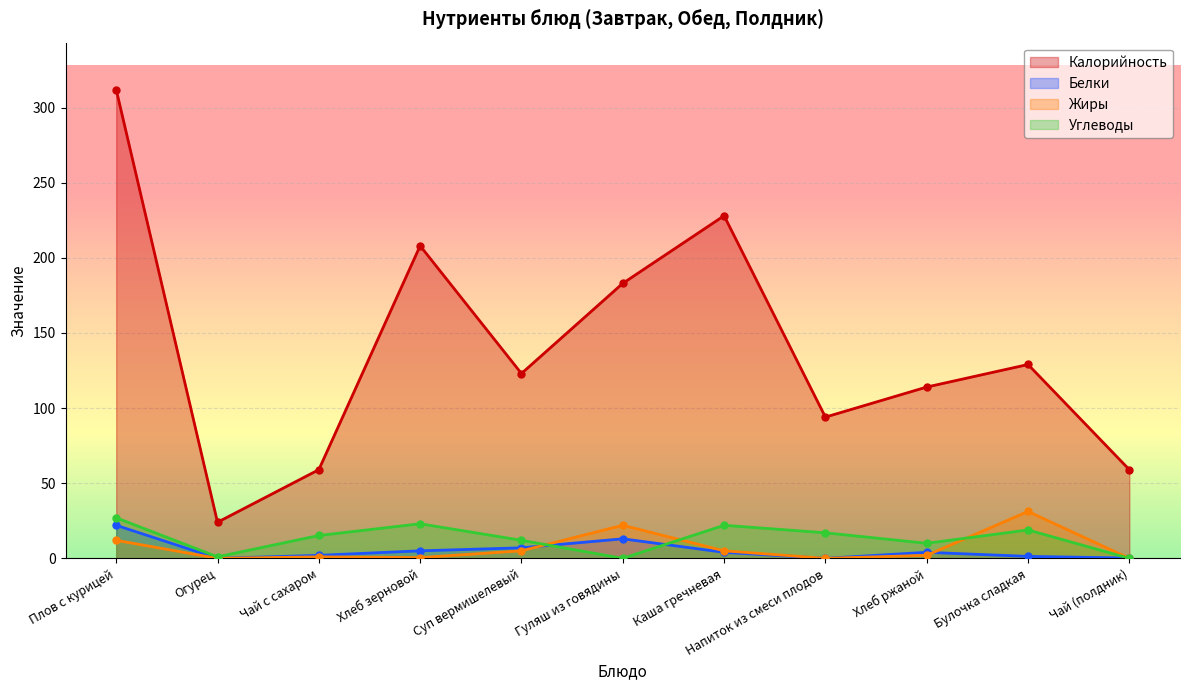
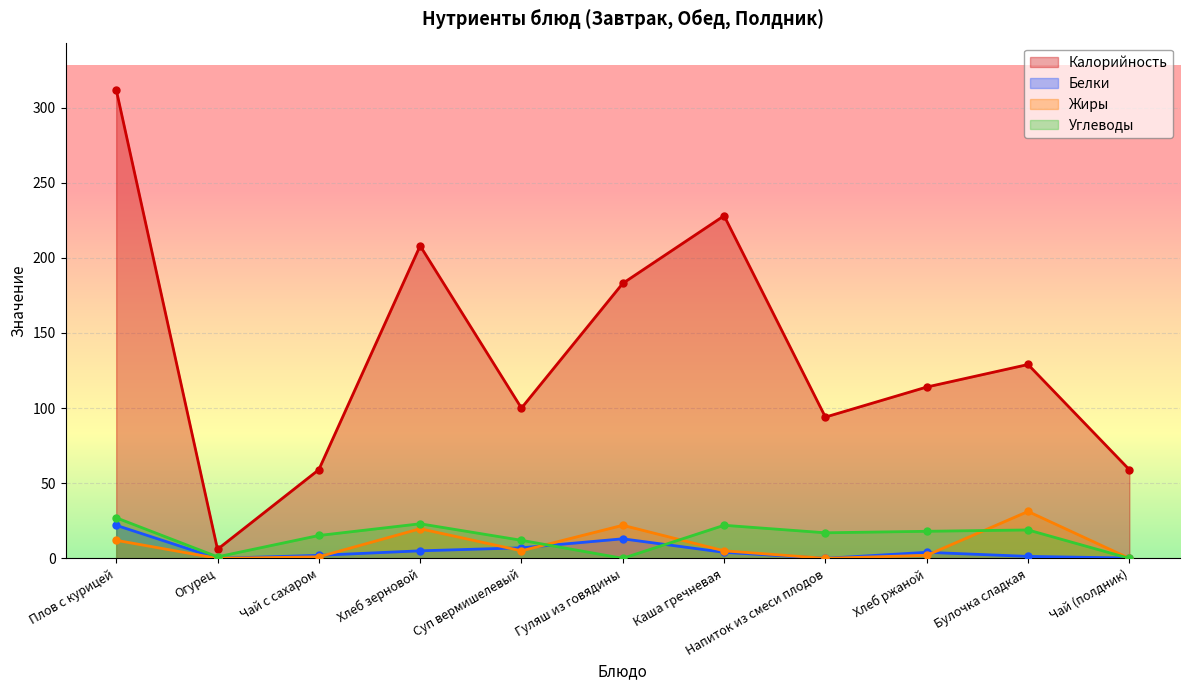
Калорийность, Огурец: 24 -> 6
Жиры, Хлеб зерновой: 1 -> 20
Калорийность, Суп вермишелевый: 123 -> 100
Углеводы, Хлеб ржаной: 10 -> 18
